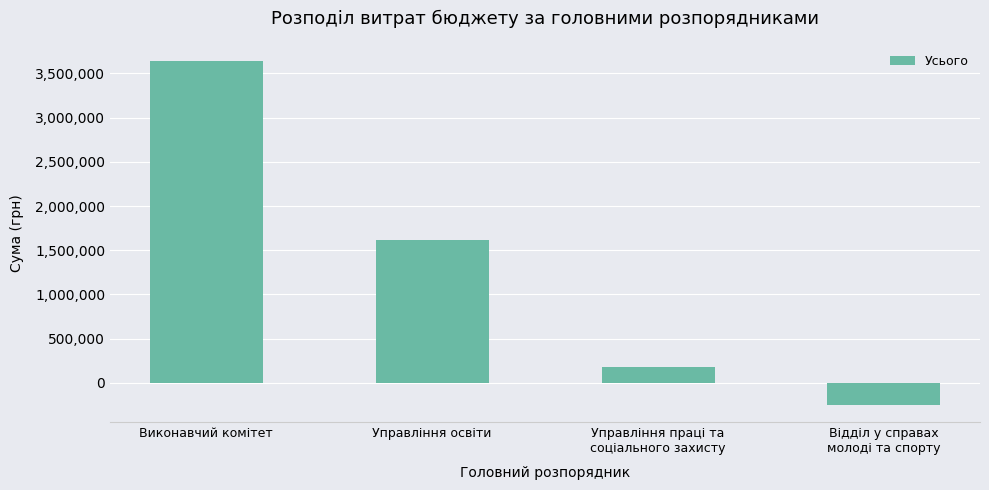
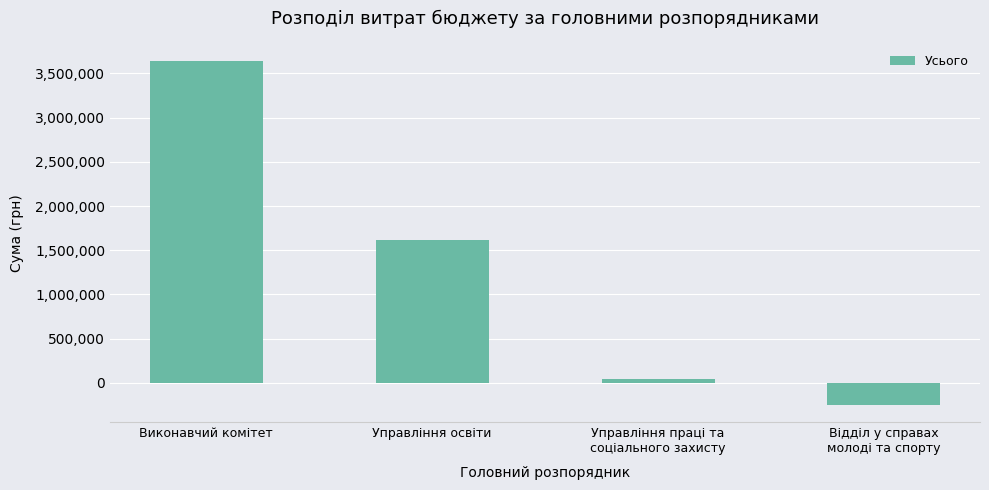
Управління праці та соціального захисту: 200,000 -> 0
